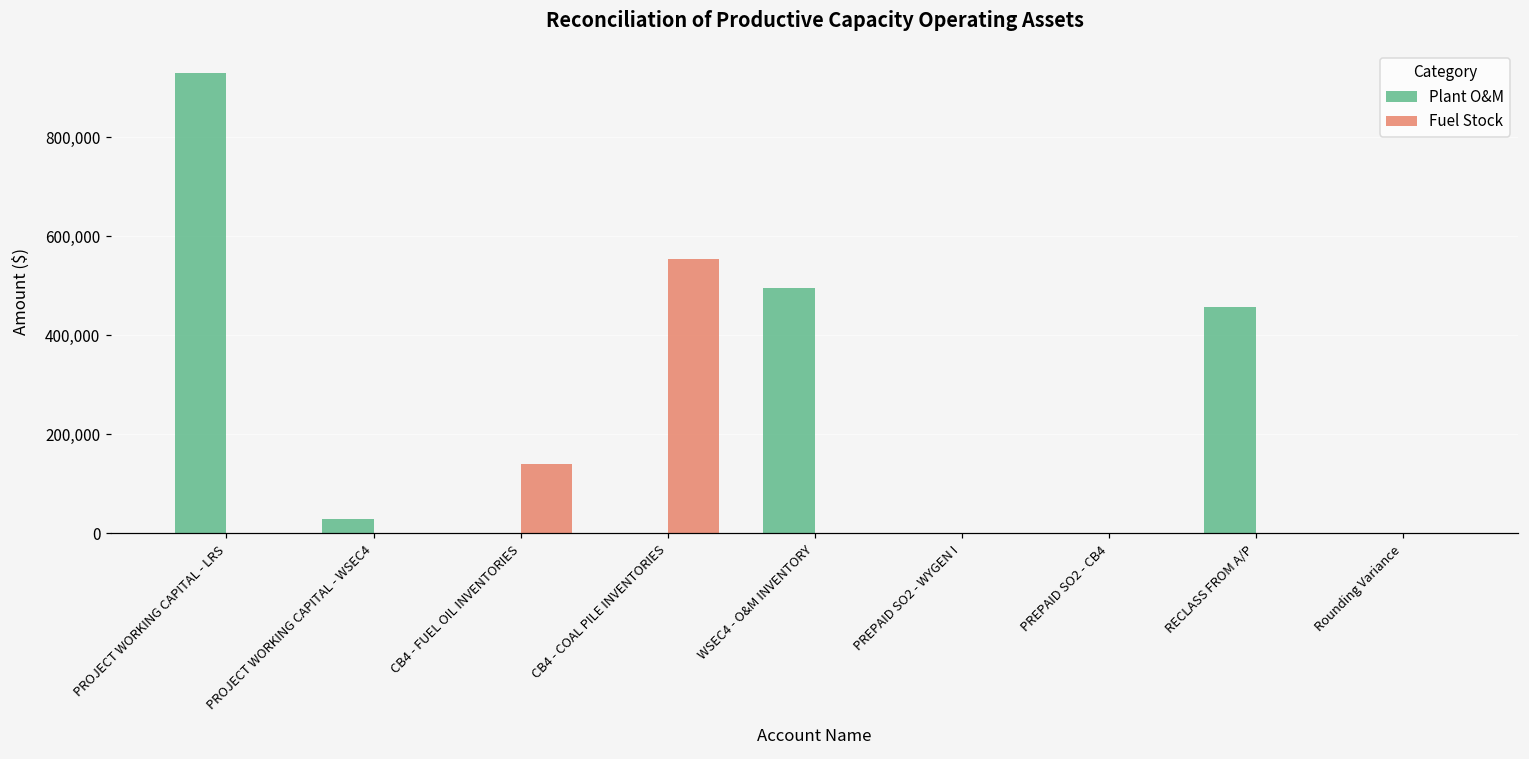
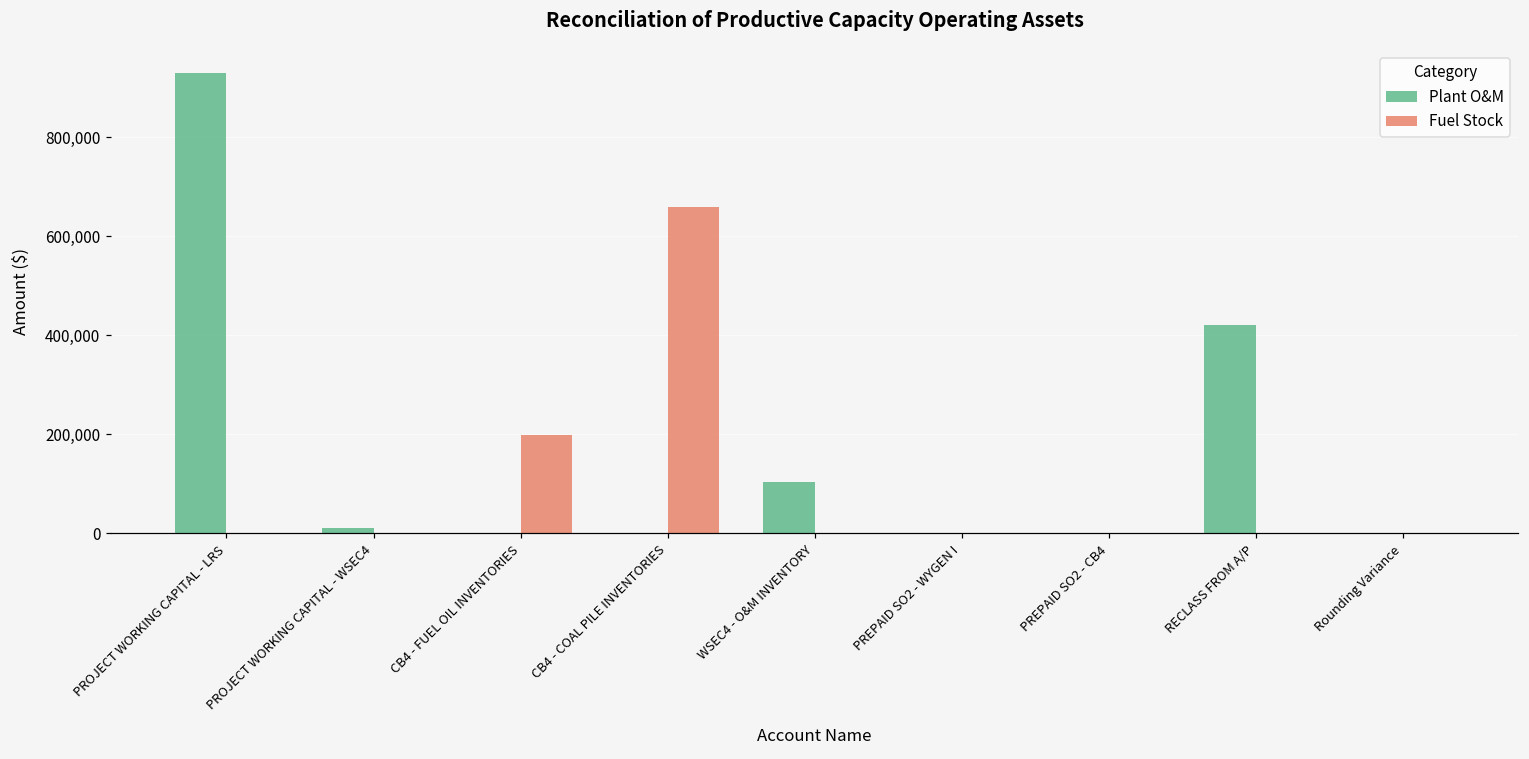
Plant O&M, PROJECT WORKING CAPITAL - WSEC4: 30,000 -> 10,000
Fuel Stock, CB4 - FUEL OIL INVENTORIES: 140,000 -> 200,000
Fuel Stock, CB4 - COAL PILE INVENTORIES: 550,000 -> 660,000
Plant O&M, WSEC4 - O&M INVENTORY: 490,000 -> 100,000
Plant O&M, RECLASS FROM A/P: 460,000 -> 420,000
